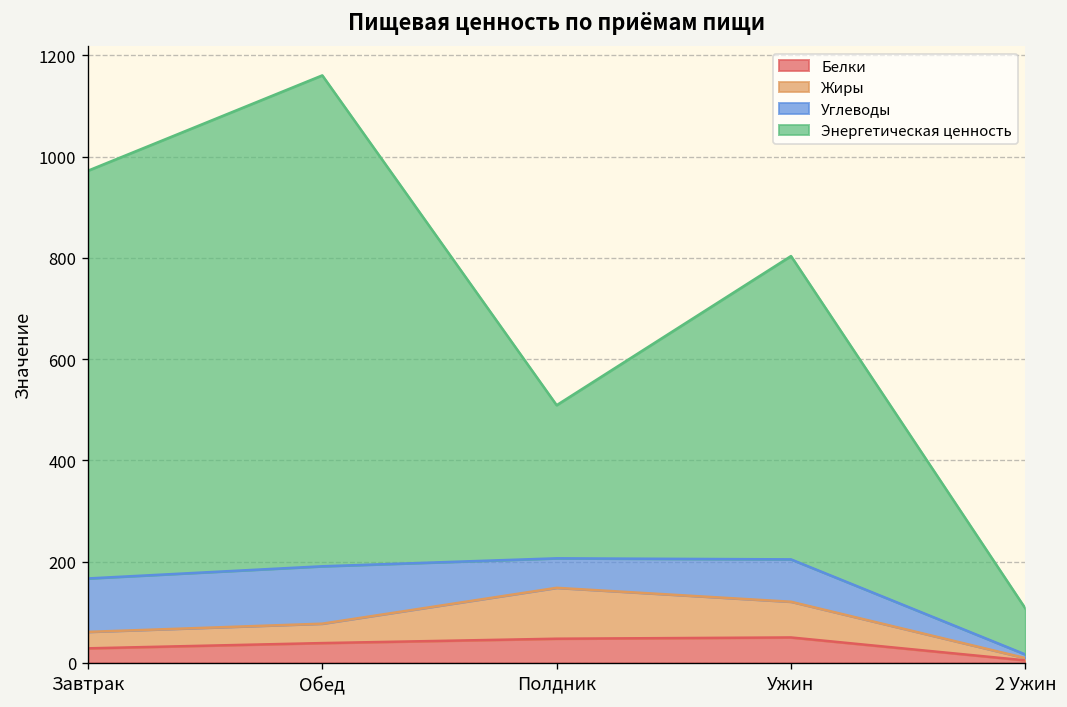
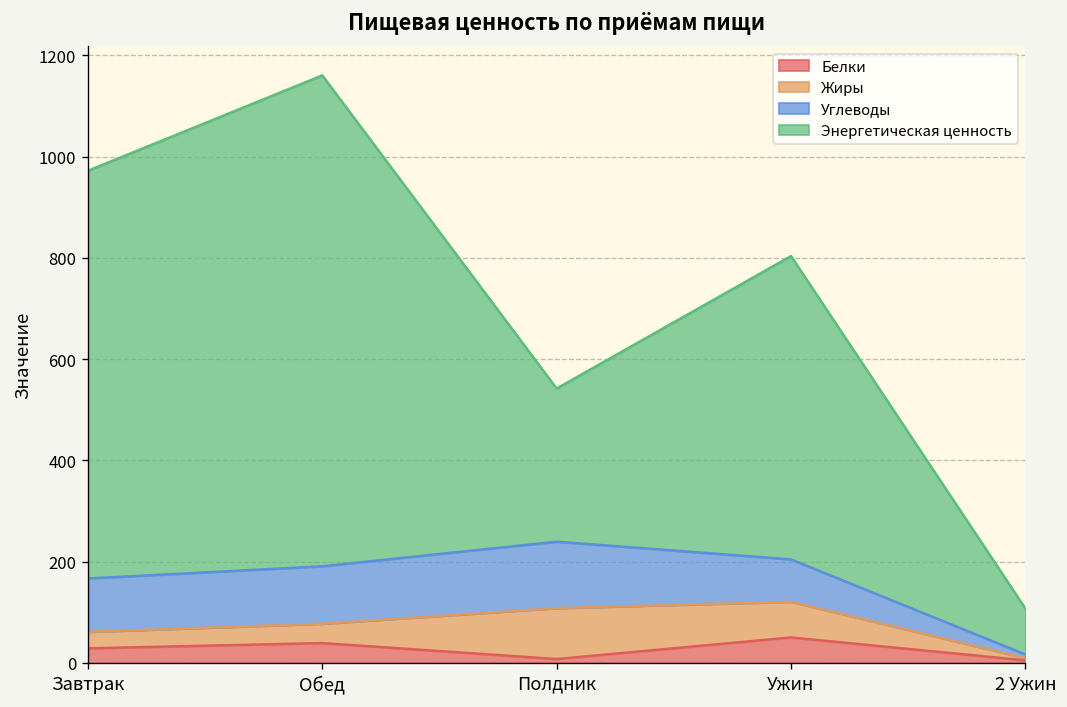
Белки, Полдник: 50 -> 10
Углеводы, Полдник: 60 -> 130
